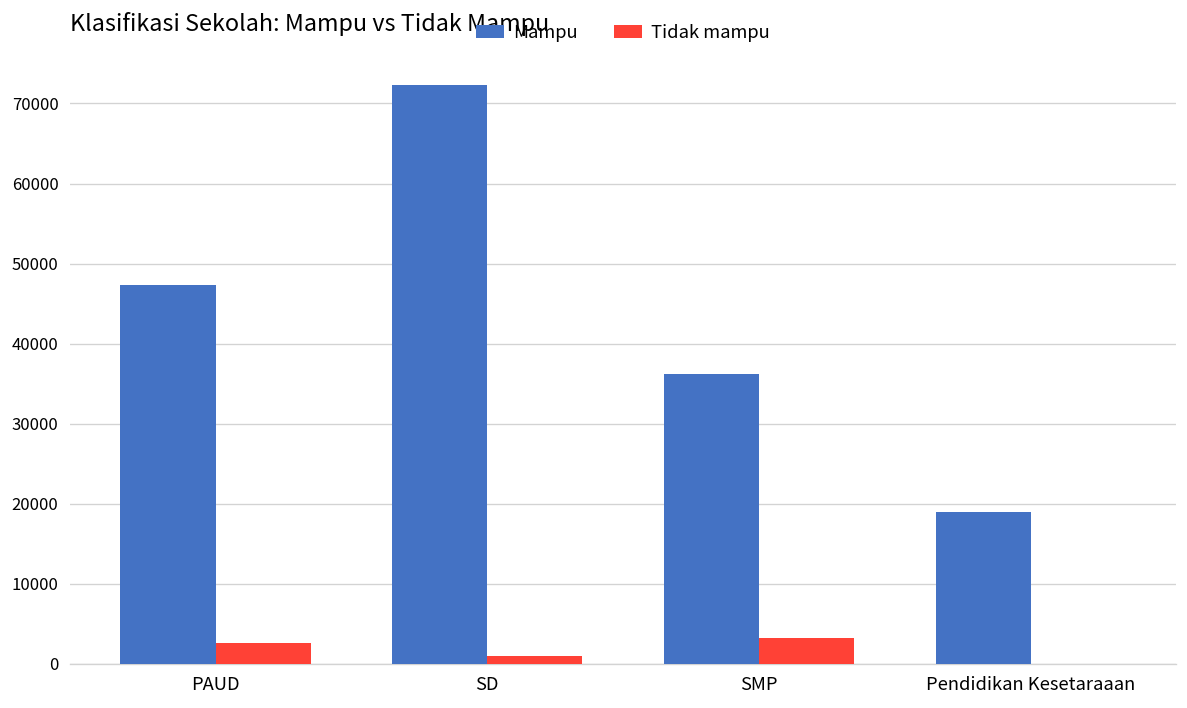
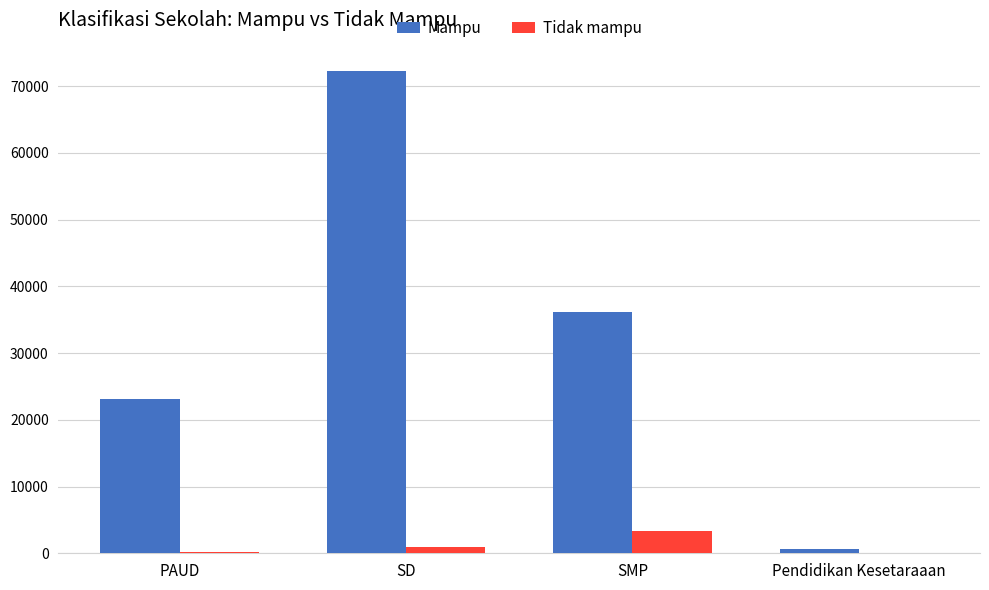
Mampu, PAUD: 47000 -> 23000
Tidak mampu, PAUD: 3000 -> 0
Mampu, Pendidikan Kesetaraaan: 19000 -> 1000
